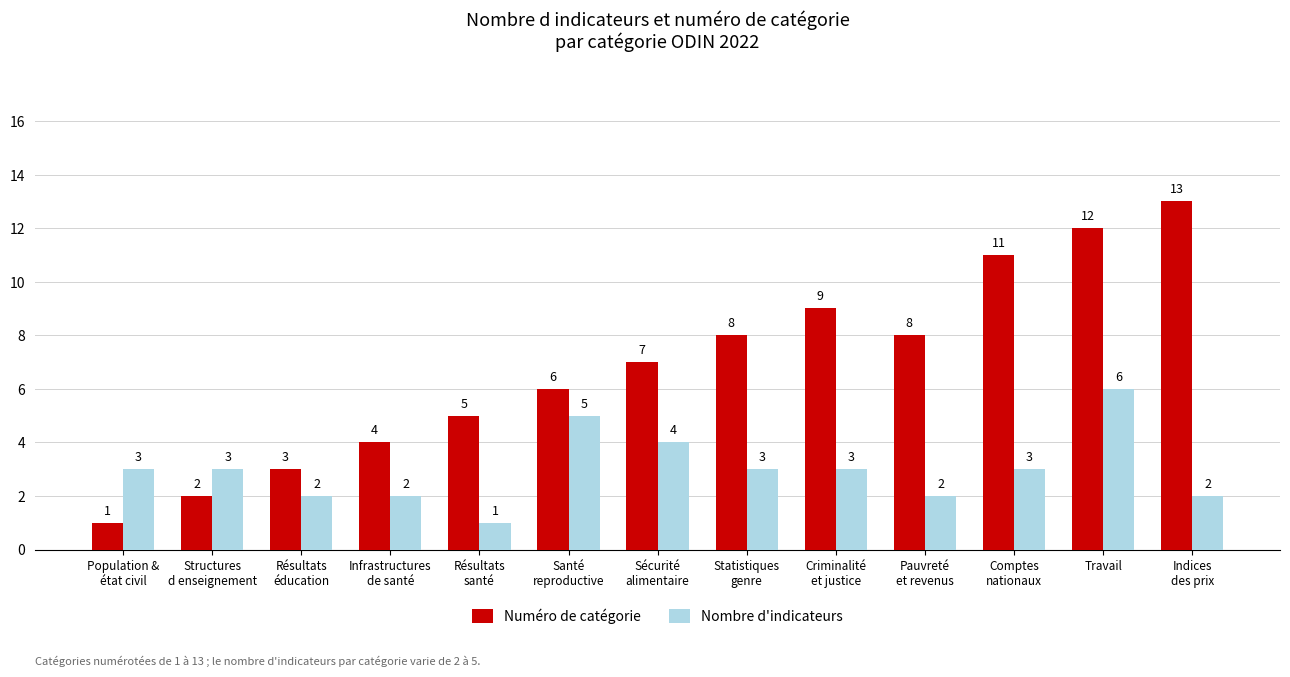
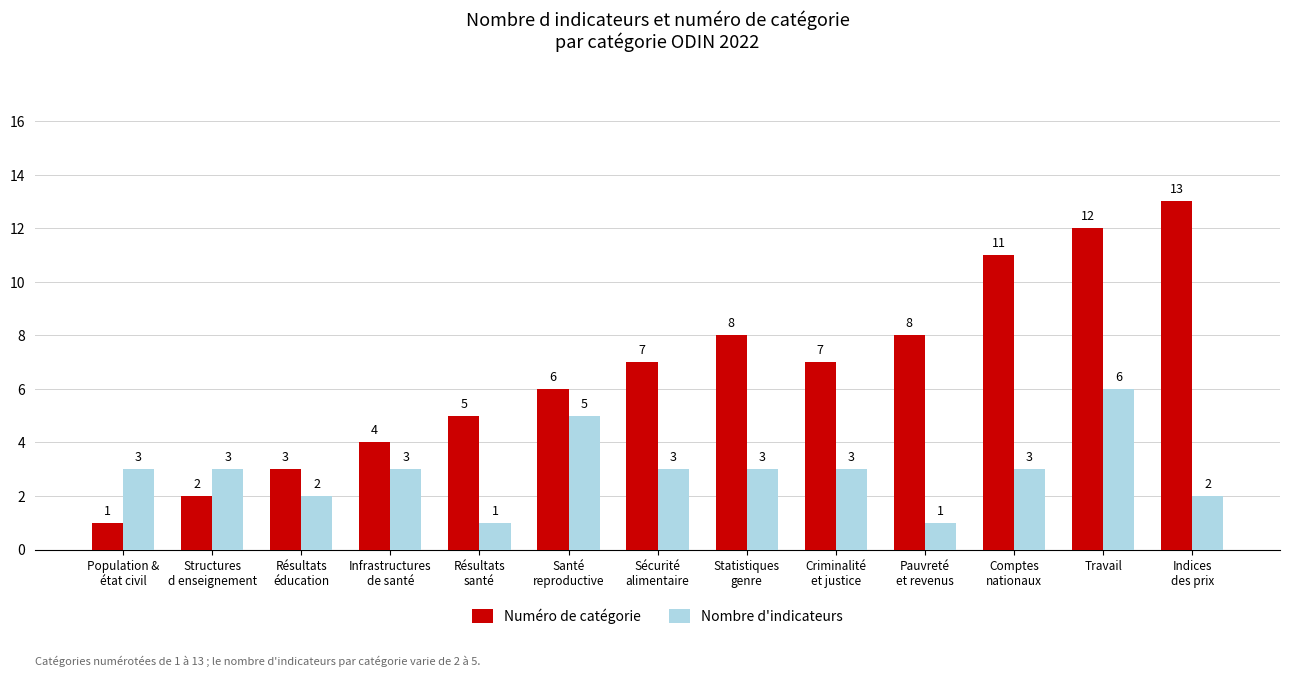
Nombre d'indicateurs, Infrastructures de santé: 2 -> 3
Nombre d'indicateurs, Sécurité alimentaire: 4 -> 3
Numéro de catégorie, Criminalité et justice: 9 -> 7
Nombre d'indicateurs, Pauvreté et revenus: 2 -> 1
